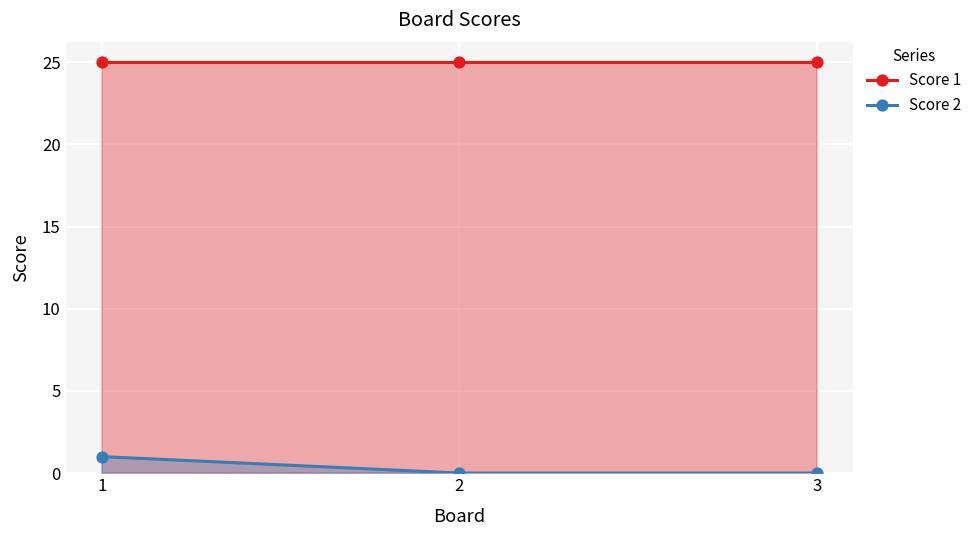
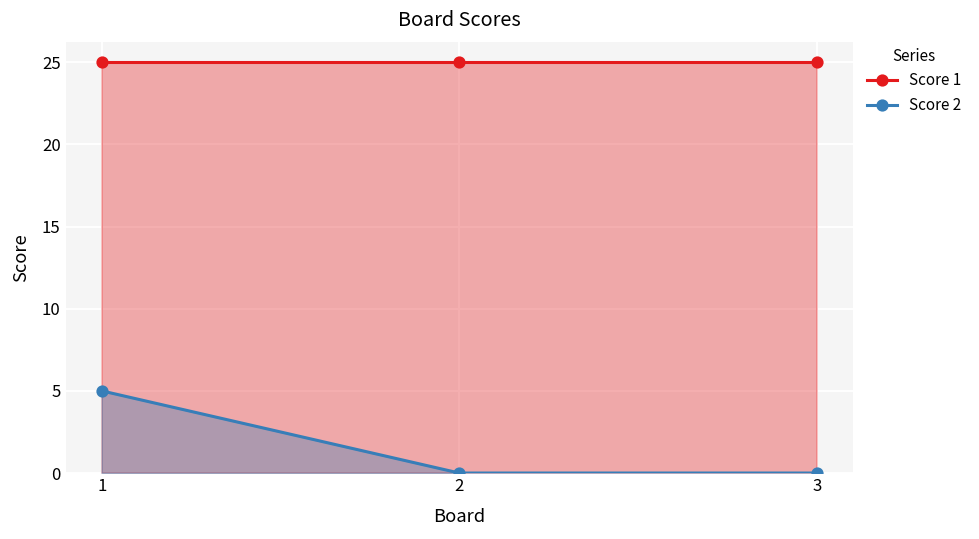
Score 2, 1: 1 -> 5
